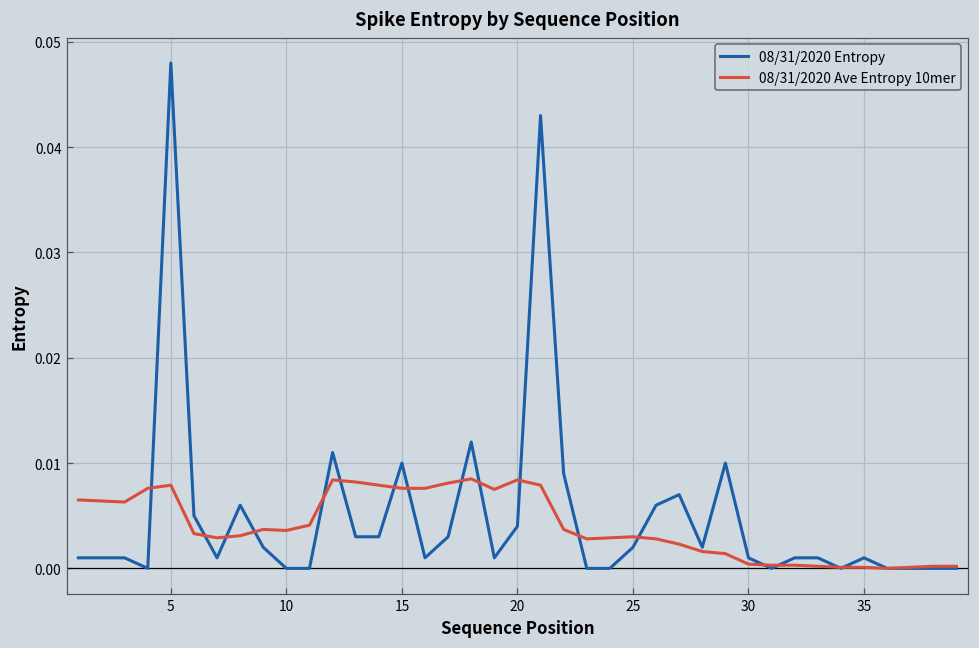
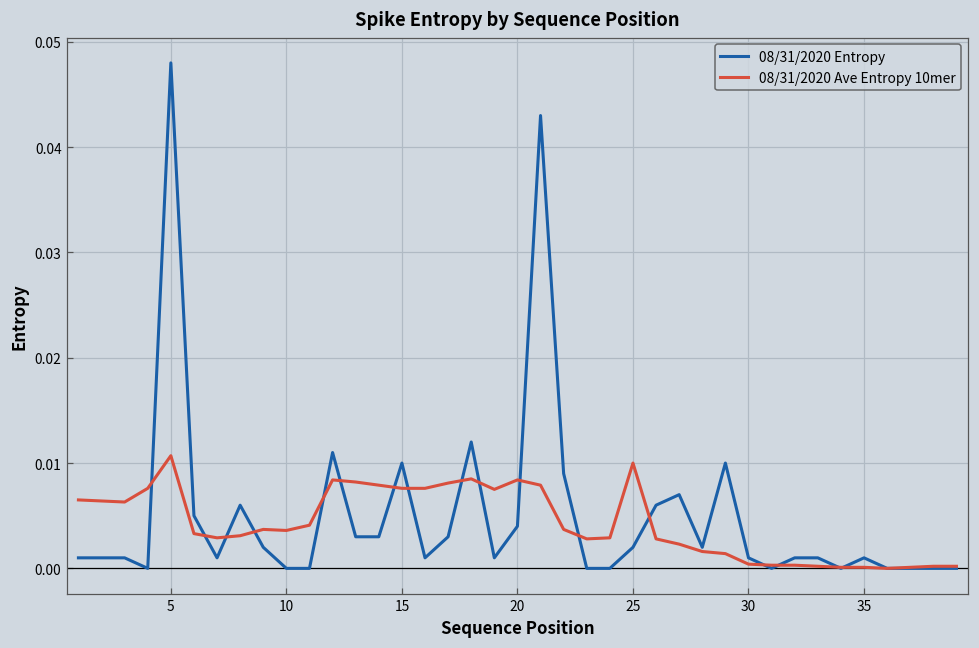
08/31/2020 Ave Entropy 10mer, 5: 0.008 -> 0.011
08/31/2020 Ave Entropy 10mer, 25: 0.003 -> 0.010
